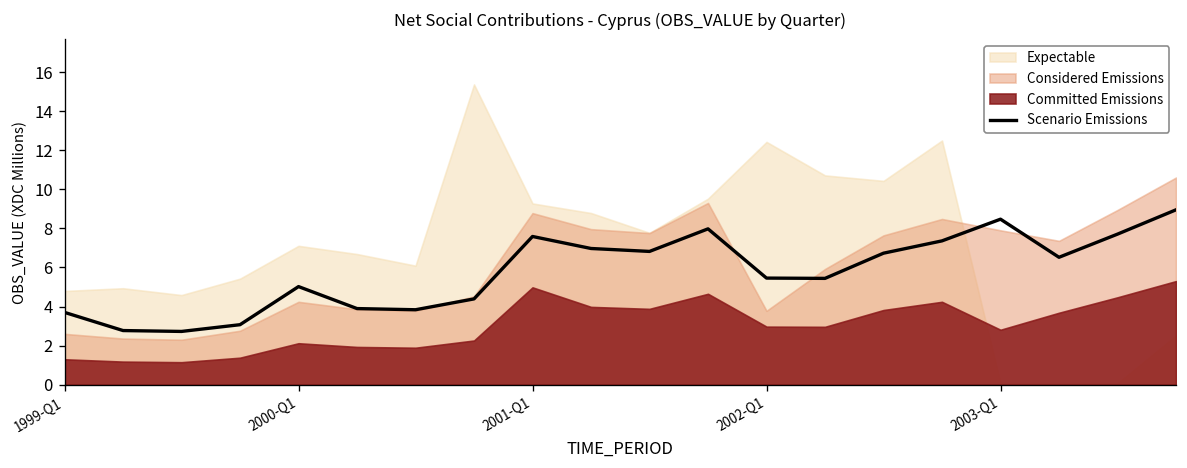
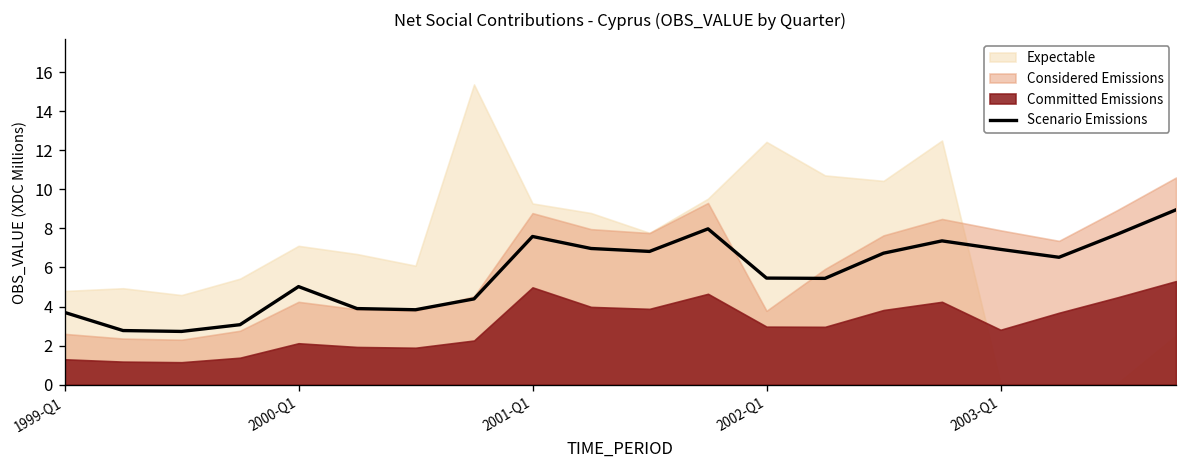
Scenario Emissions, 2003-Q1: 8.5 -> 6.9
